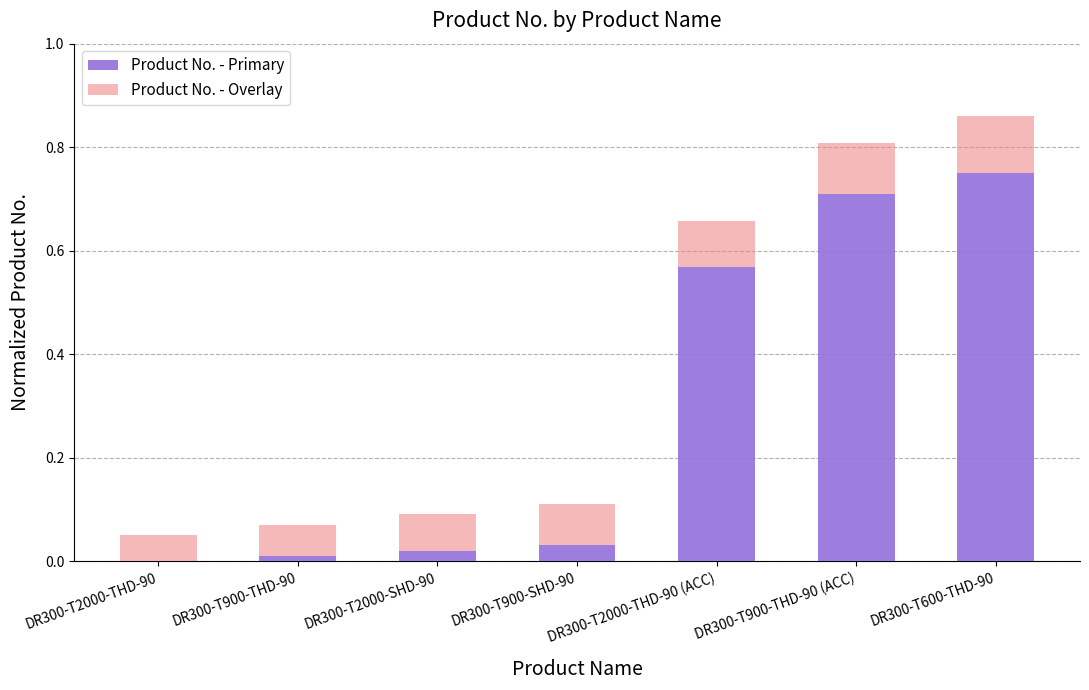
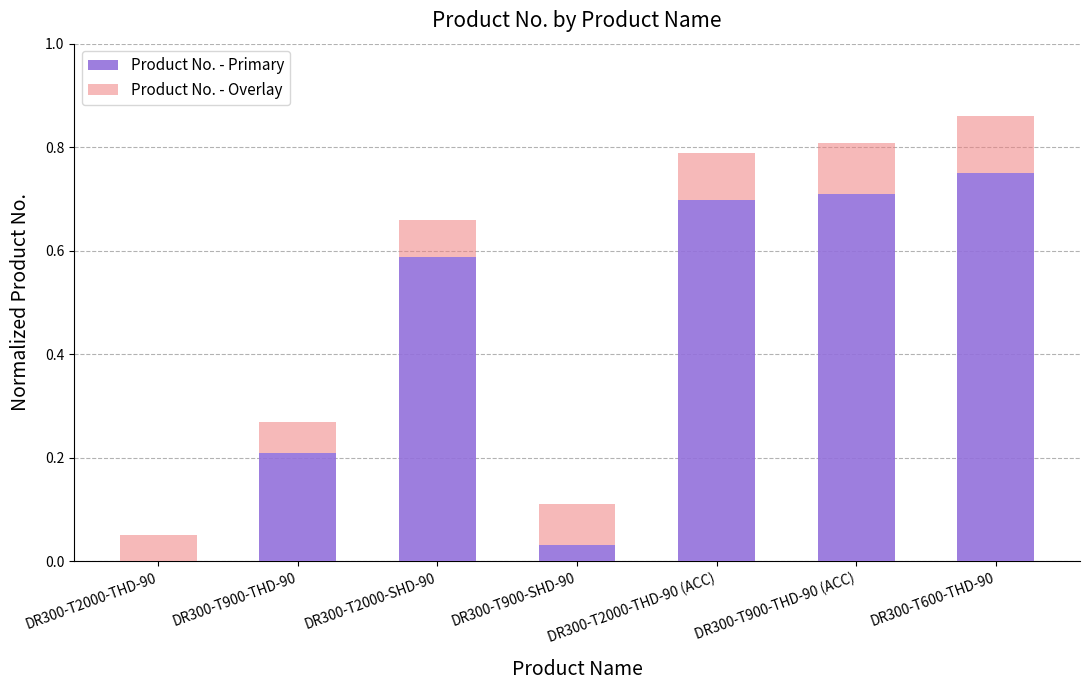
Product No. - Primary, DR300-T900-THD-90: 0.01 -> 0.21
Product No. - Primary, DR300-T2000-SHD-90: 0.02 -> 0.59
Product No. - Primary, DR300-T2000-THD-90 (ACC): 0.57 -> 0.70
